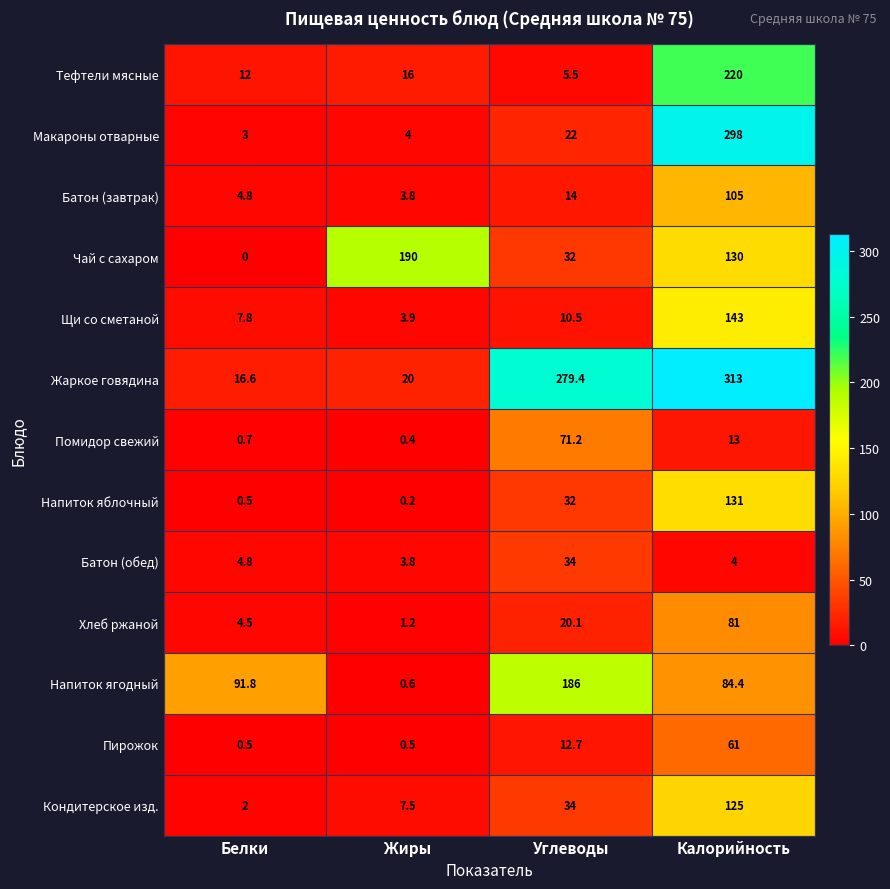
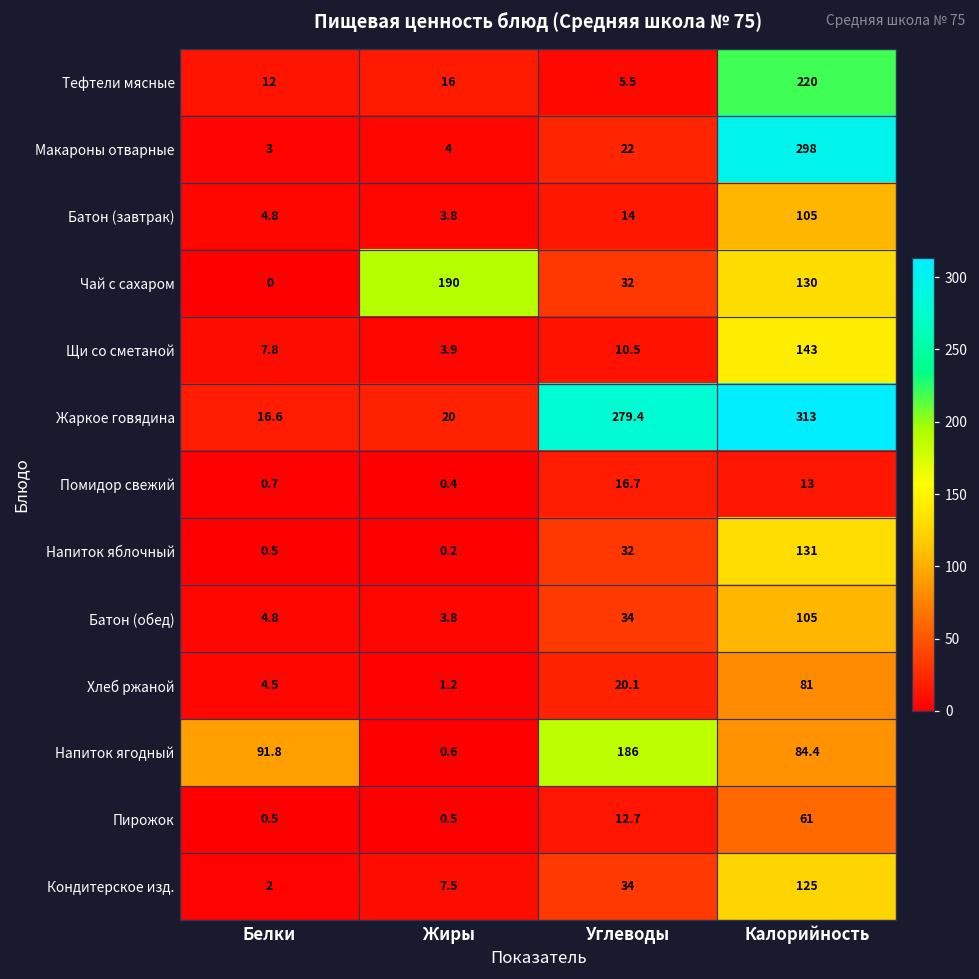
Помидор свежий, Углеводы: 71.2 -> 16.7
Батон (обед), Калорийность: 4 -> 105
